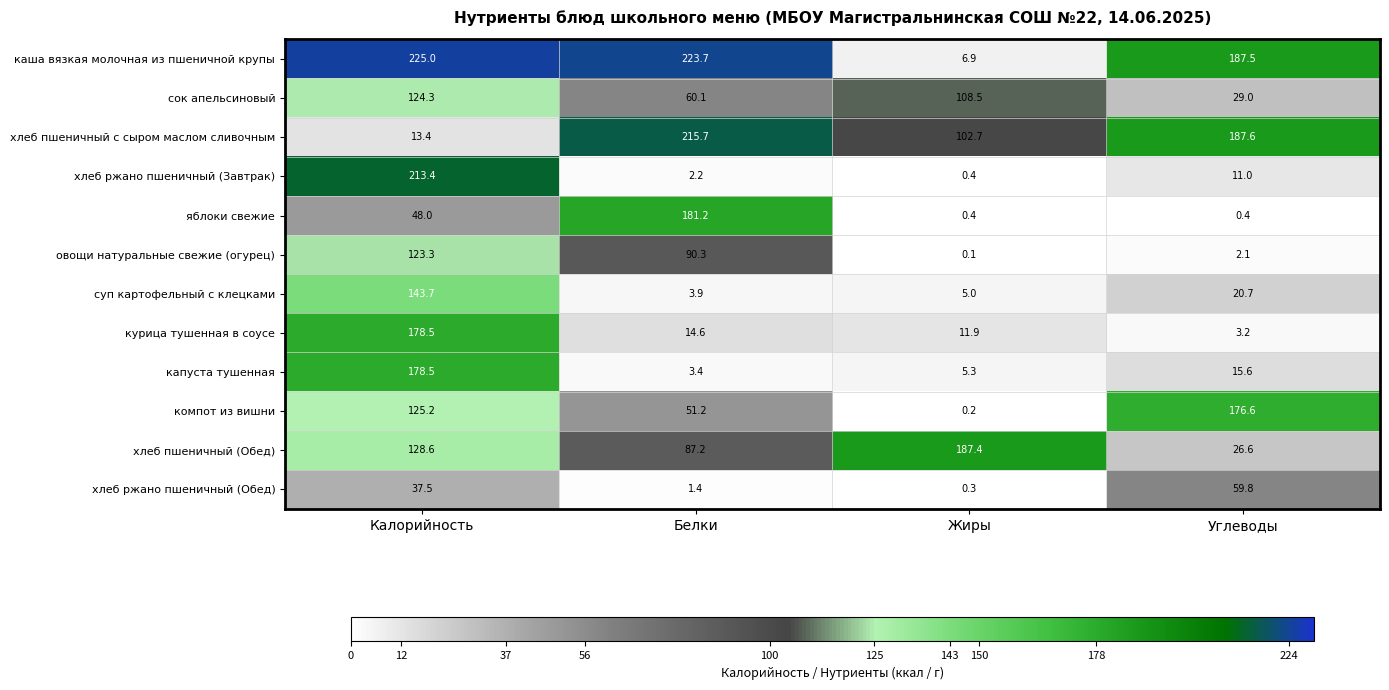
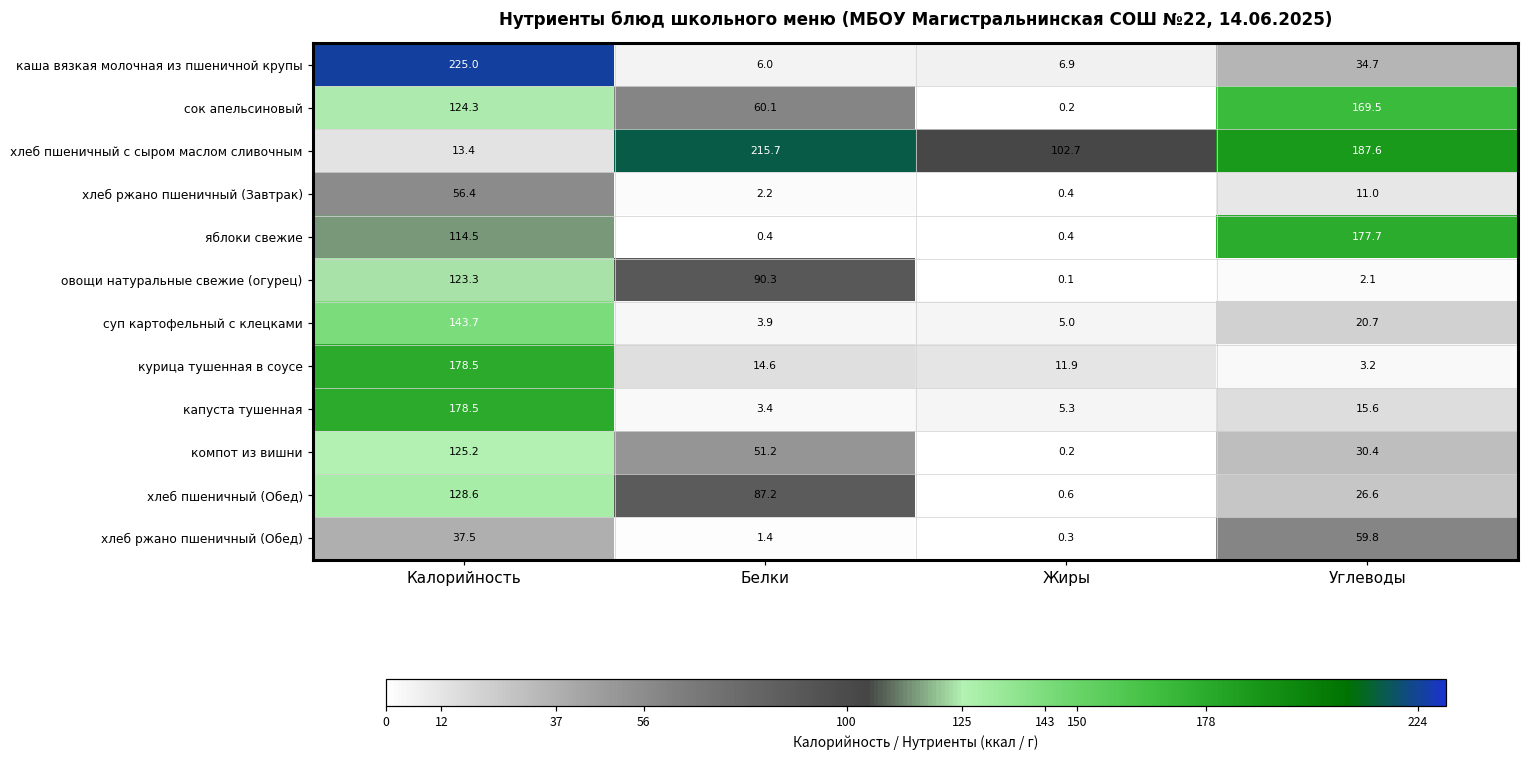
каша вязкая молочная из пшеничной крупы, Белки: 223.7 -> 6.0
каша вязкая молочная из пшеничной крупы, Углеводы: 187.5 -> 34.7
сок апельсиновый, Жиры: 108.5 -> 0.2
сок апельсиновый, Углеводы: 29.0 -> 169.5
хлеб ржано пшеничный (Завтрак), Калорийность: 213.4 -> 56.4
яблоки свежие, Калорийность: 48.0 -> 114.5
яблоки свежие, Белки: 181.2 -> 0.4
яблоки свежие, Углеводы: 0.4 -> 177.7
компот из вишни, Углеводы: 176.6 -> 30.4
хлеб пшеничный (Обед), Жиры: 187.4 -> 0.6
